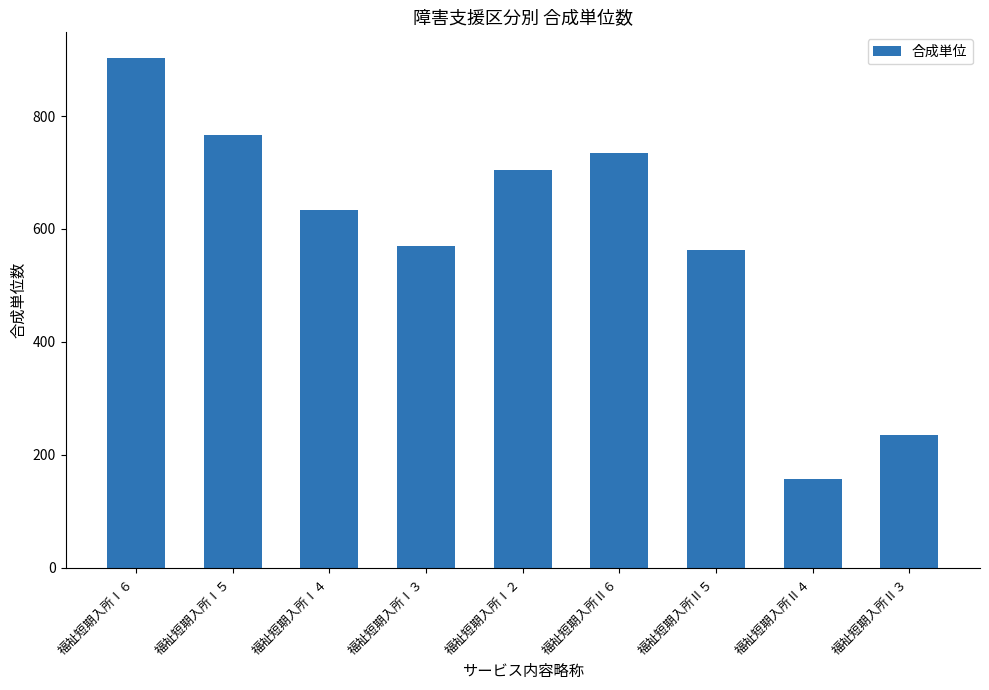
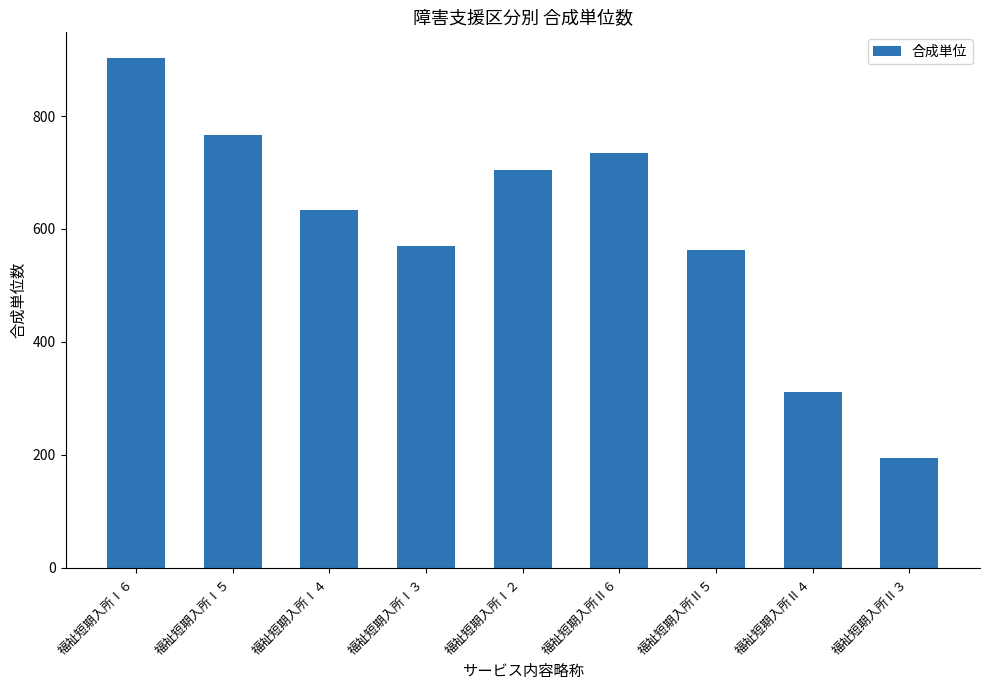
福祉短期入所Ⅱ４: 160 -> 310
福祉短期入所Ⅱ３: 240 -> 200
